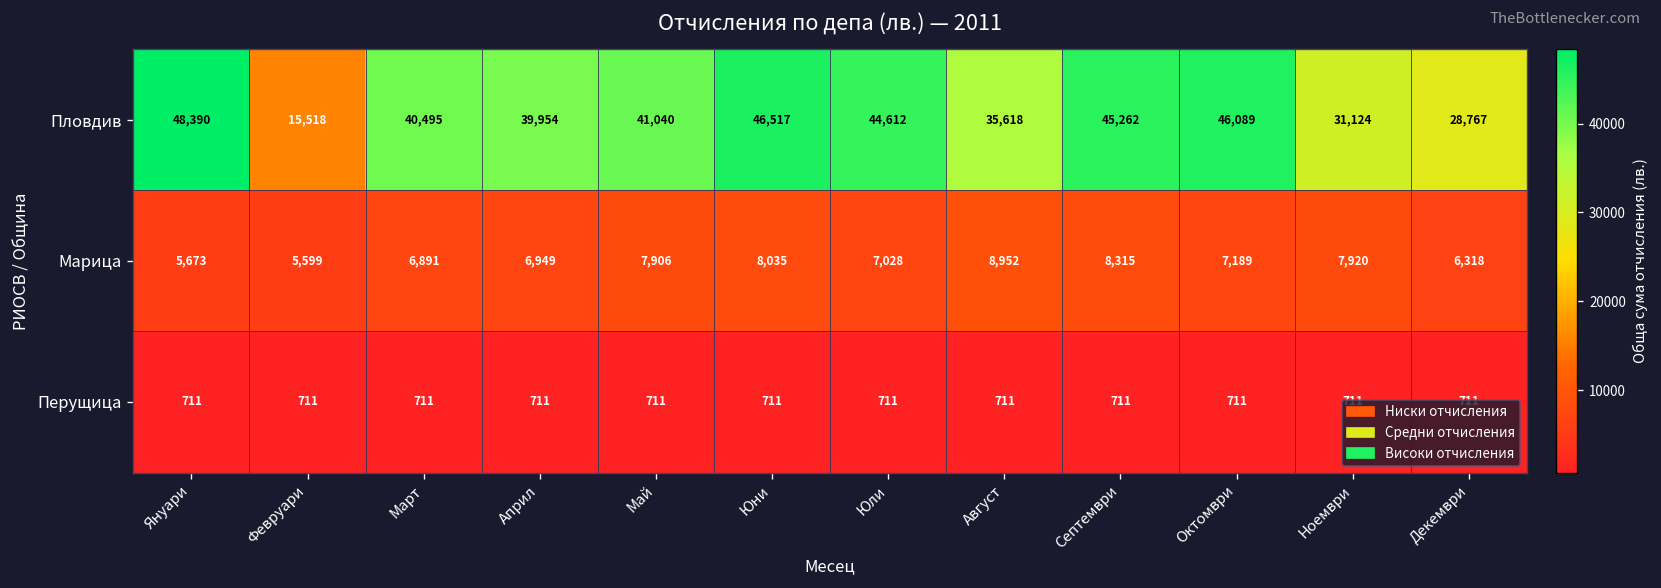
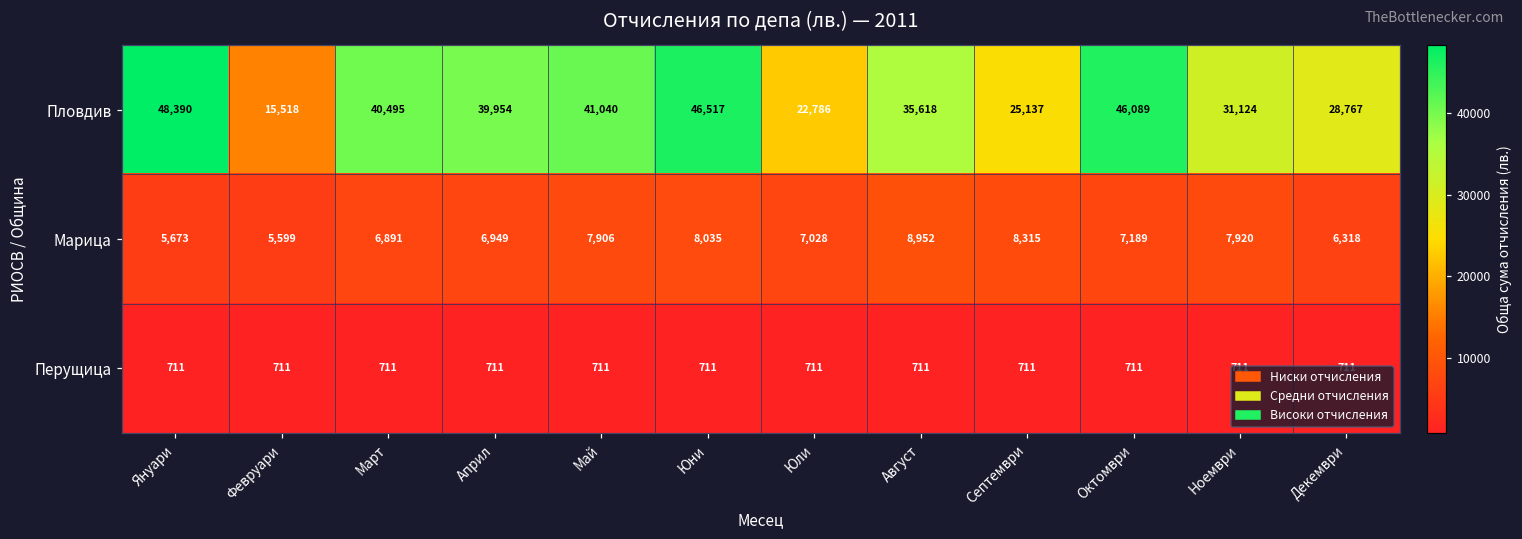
Пловдив, Юли: 44,612 -> 22,786
Пловдив, Септември: 45,262 -> 25,137
